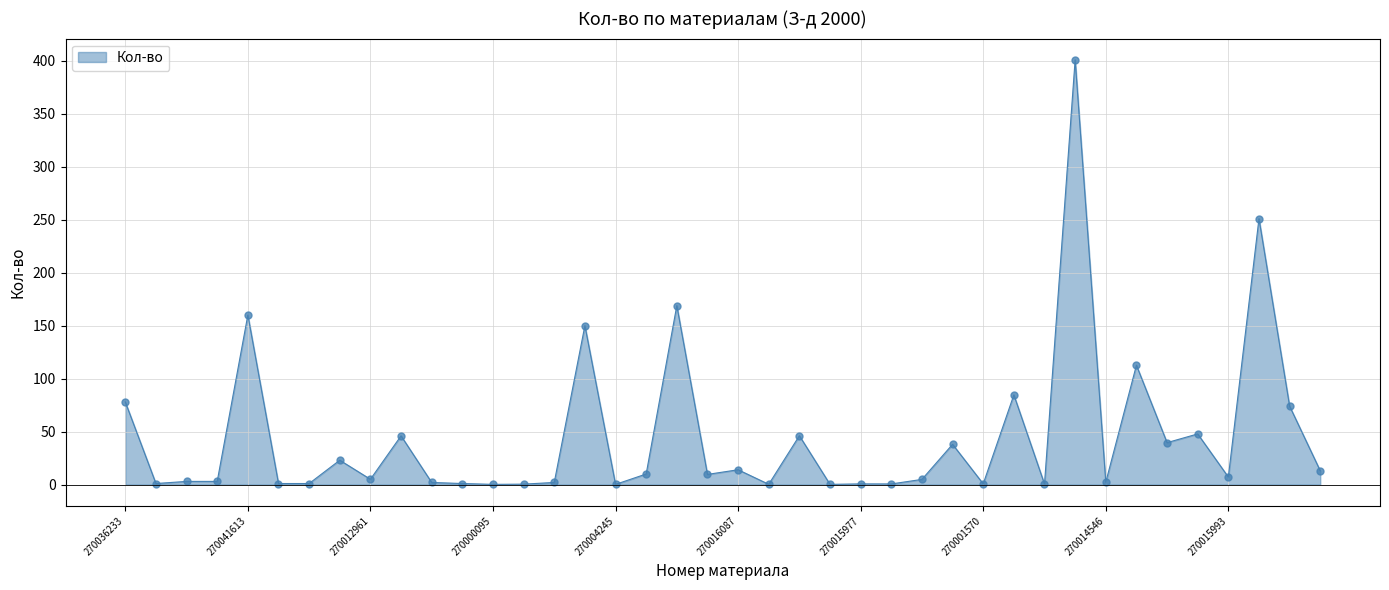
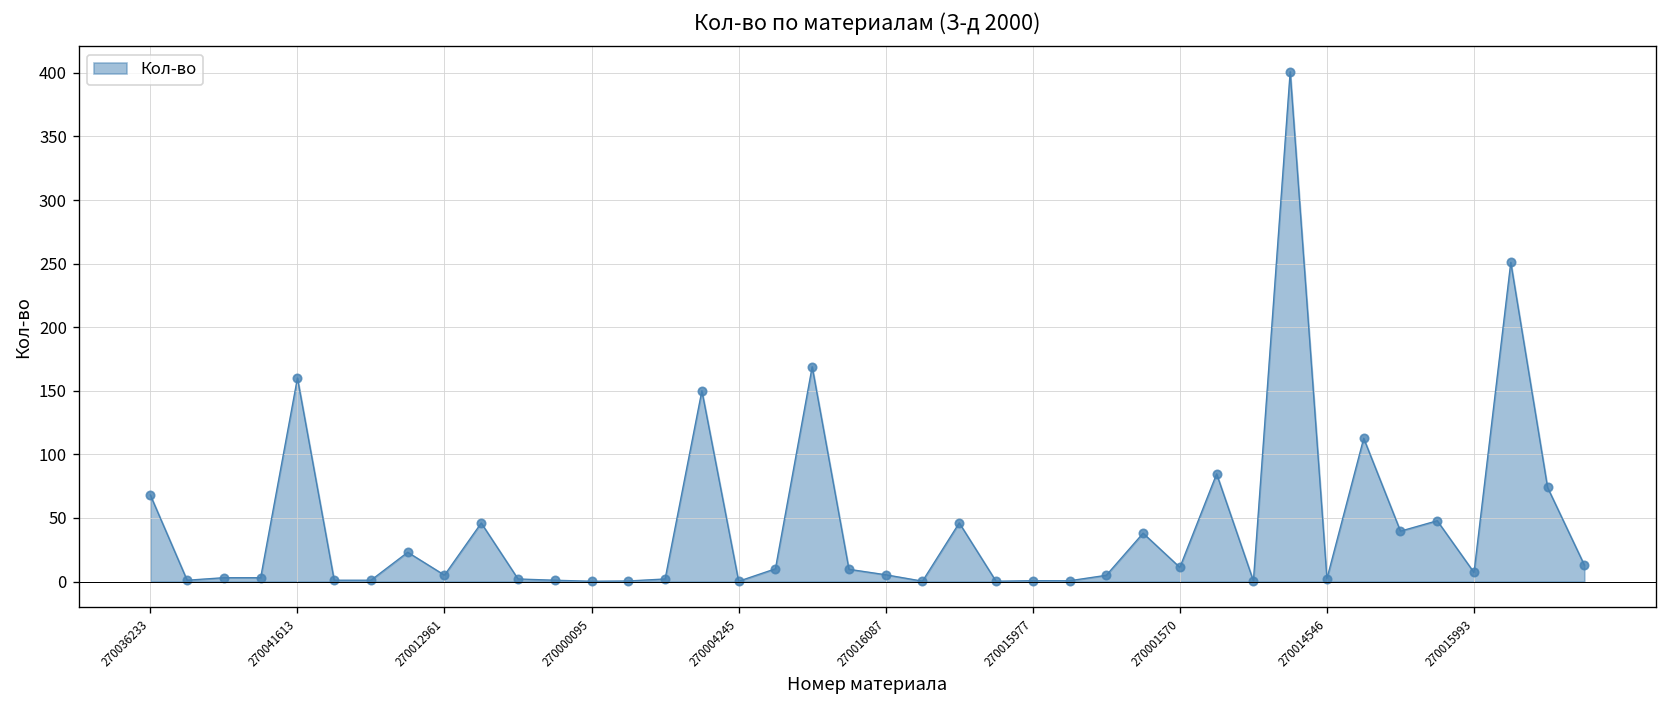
270036233: 78 -> 68
270016087: 14 -> 5
270001570: 1 -> 11
